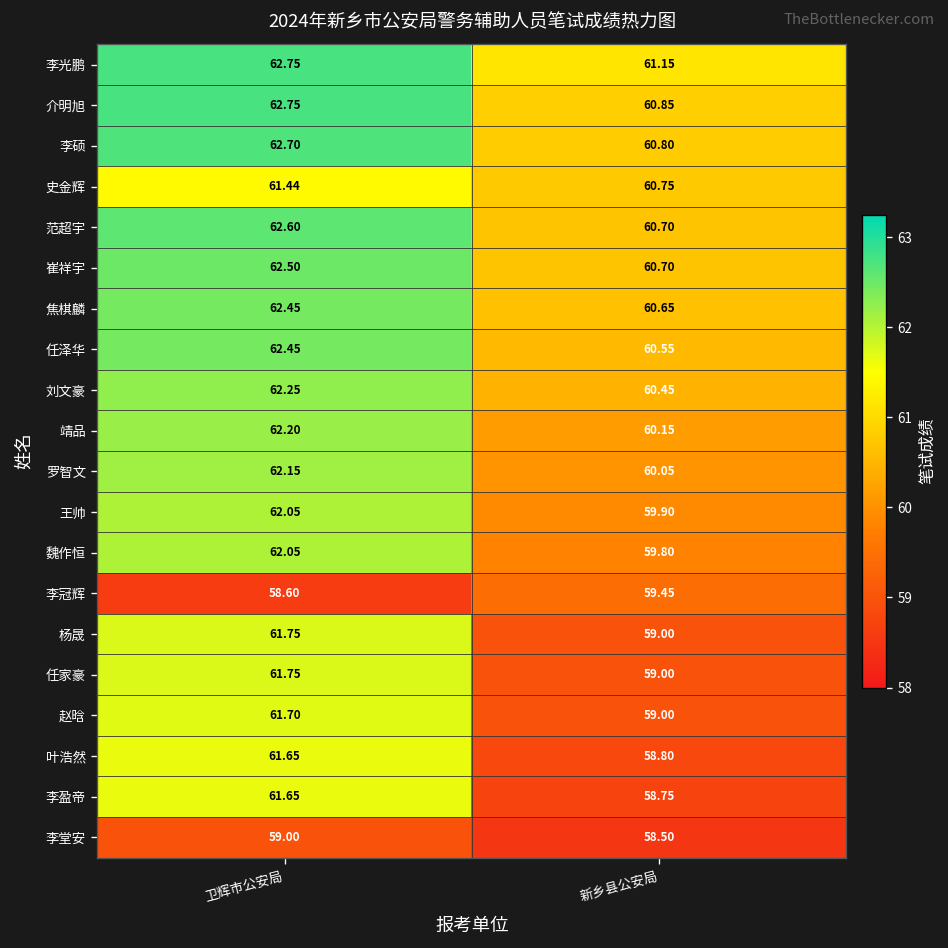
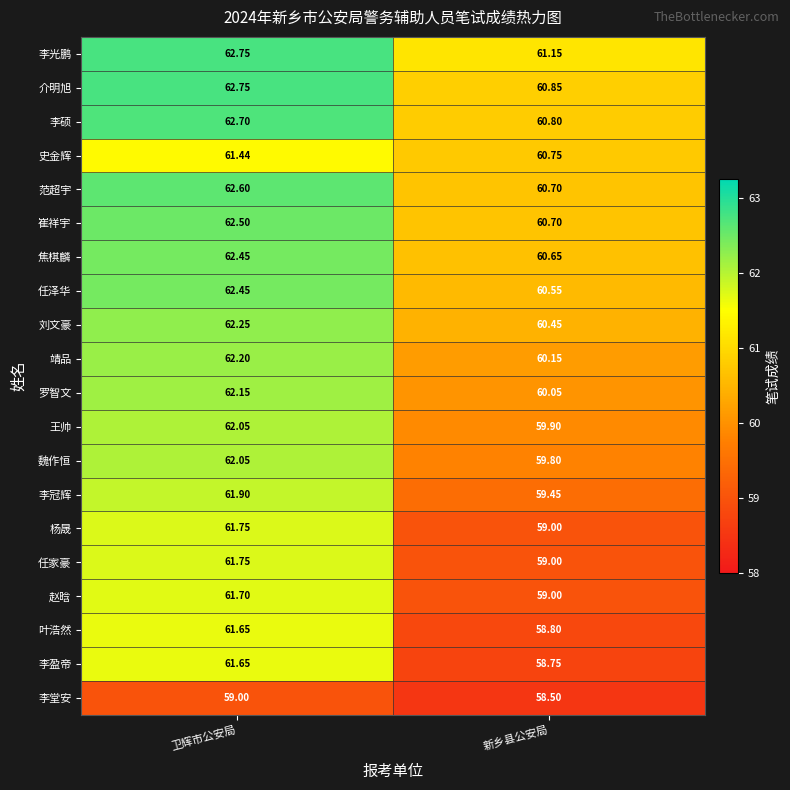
李冠辉, 卫辉市公安局: 58.60 -> 61.90
